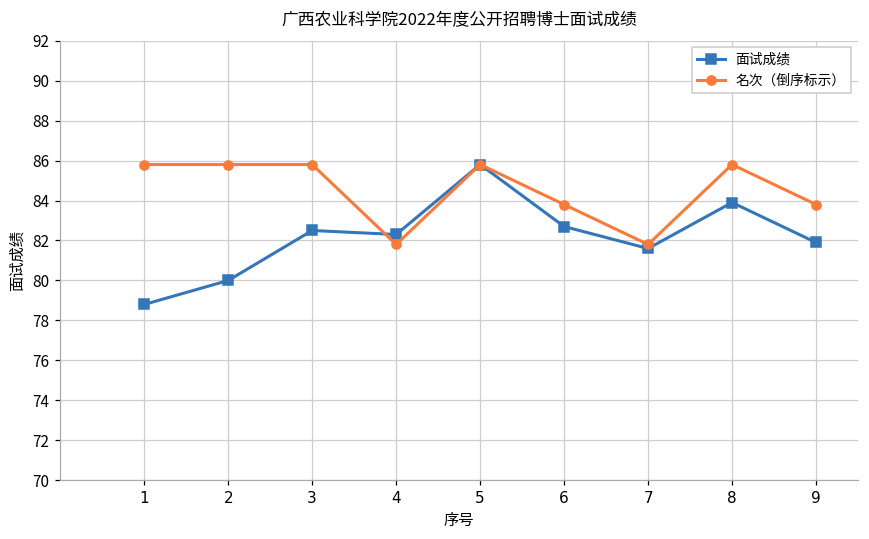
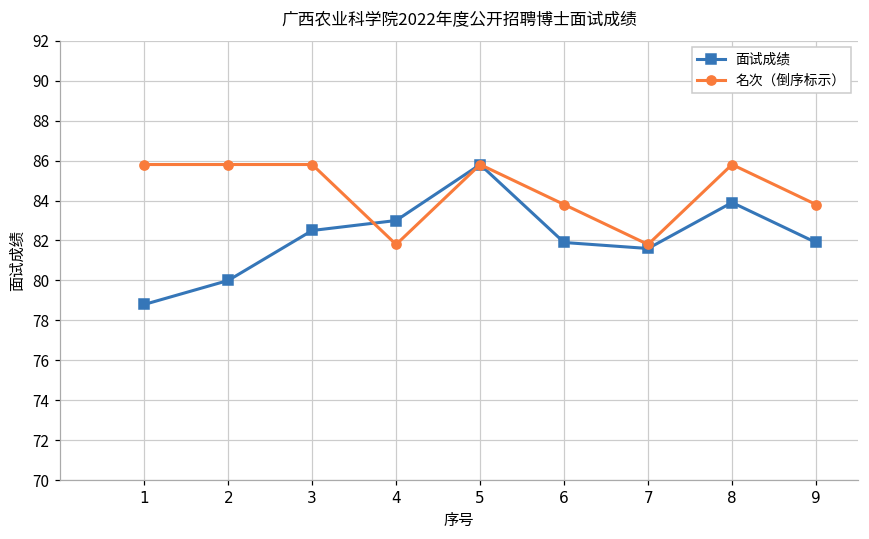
面试成绩, 4: 82.3 -> 83.0
面试成绩, 6: 82.7 -> 81.9
